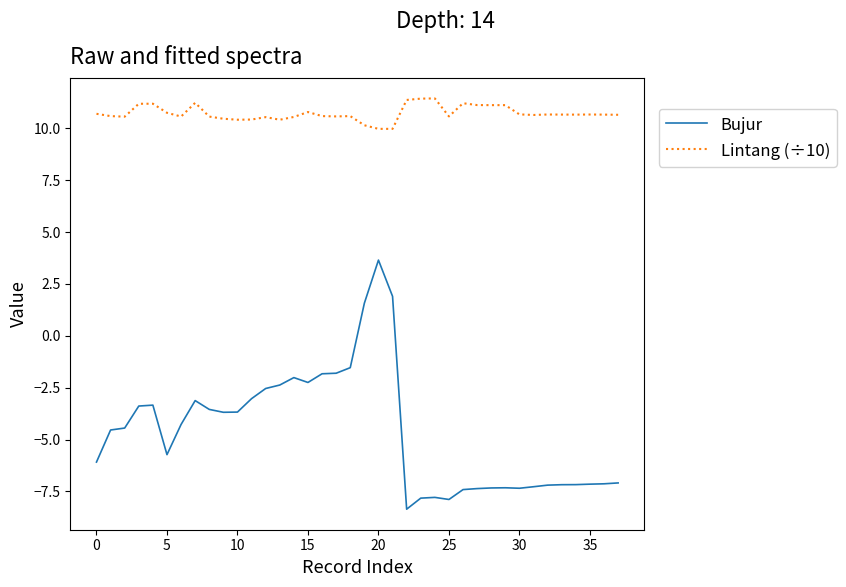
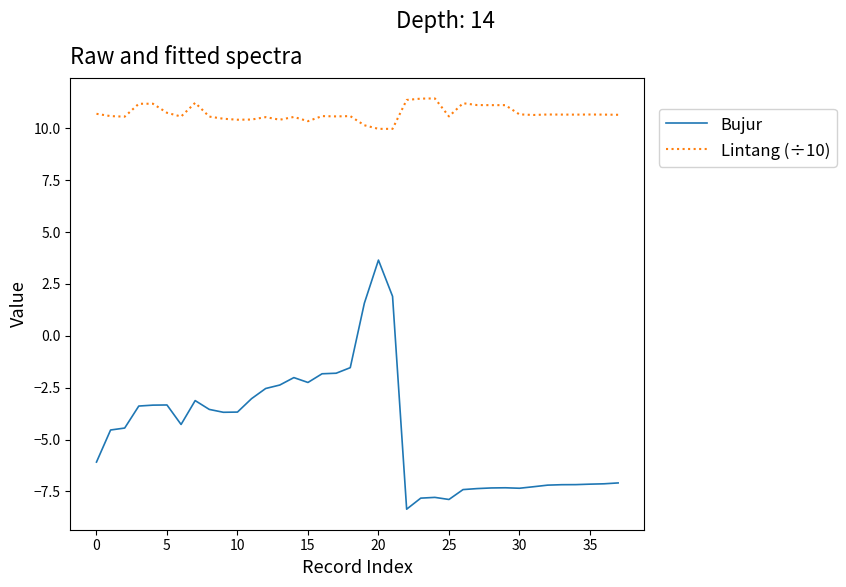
Bujur, 5: -5.7 -> -3.3
Lintang (÷10), 15: 10.8 -> 10.3
